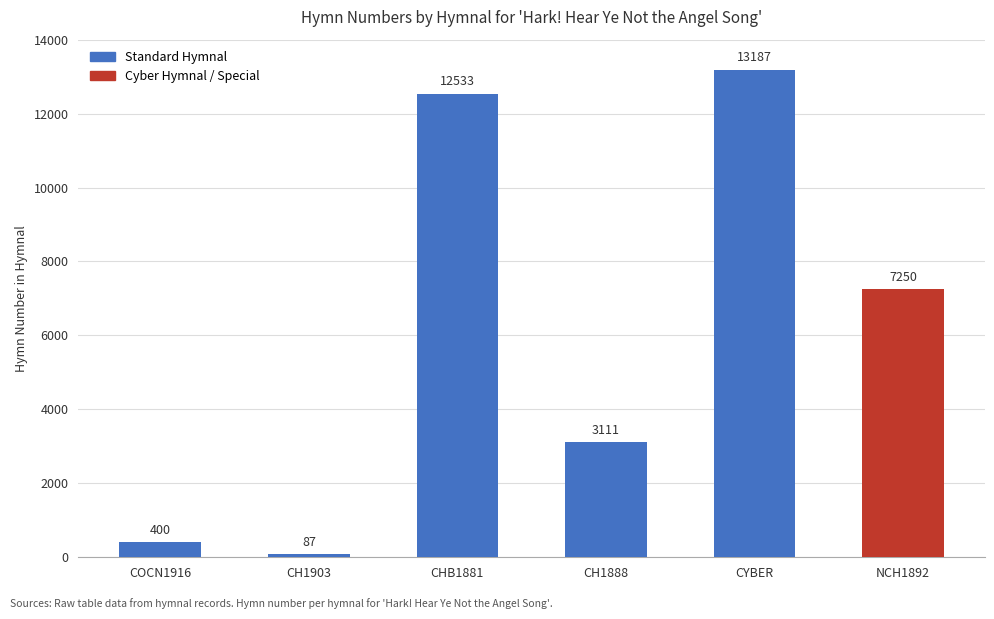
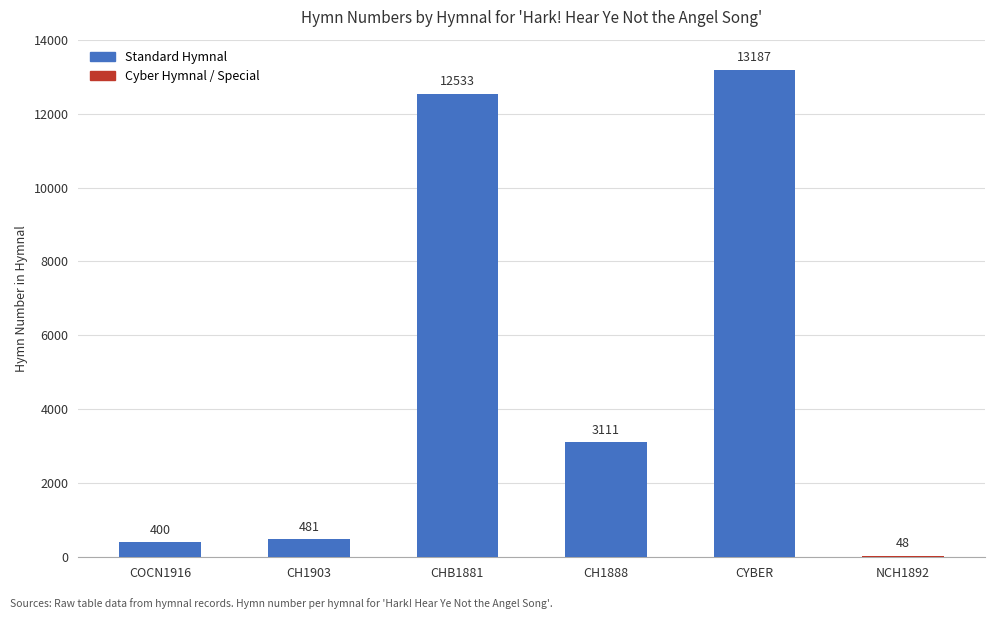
CH1903: 87 -> 481
NCH1892: 7250 -> 48
